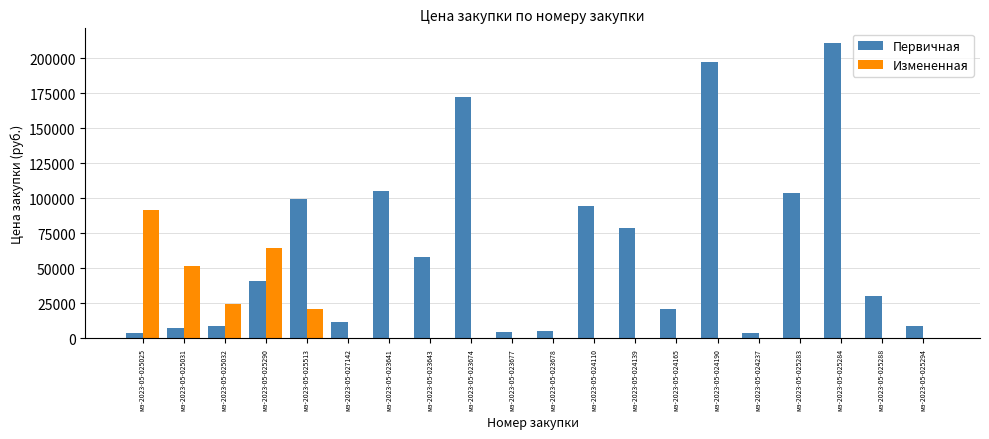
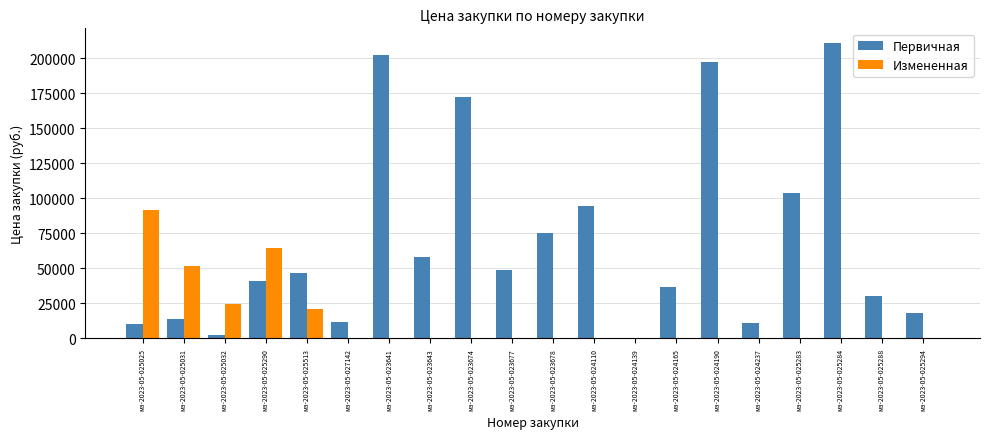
Первичная, мз-2023-05-025025: 4000 -> 10000
Первичная, мз-2023-05-025031: 7000 -> 14000
Первичная, мз-2023-05-025032: 9000 -> 2000
Первичная, мз-2023-05-025513: 100000 -> 47000
Первичная, мз-2023-05-023641: 105000 -> 202000
Первичная, мз-2023-05-023677: 5000 -> 49000
Первичная, мз-2023-05-023678: 5000 -> 75000
Первичная, мз-2023-05-024139: 79000 -> 1000
Первичная, мз-2023-05-024165: 21000 -> 37000
Первичная, мз-2023-05-024237: 4000 -> 11000
Первичная, мз-2023-05-025294: 9000 -> 18000
